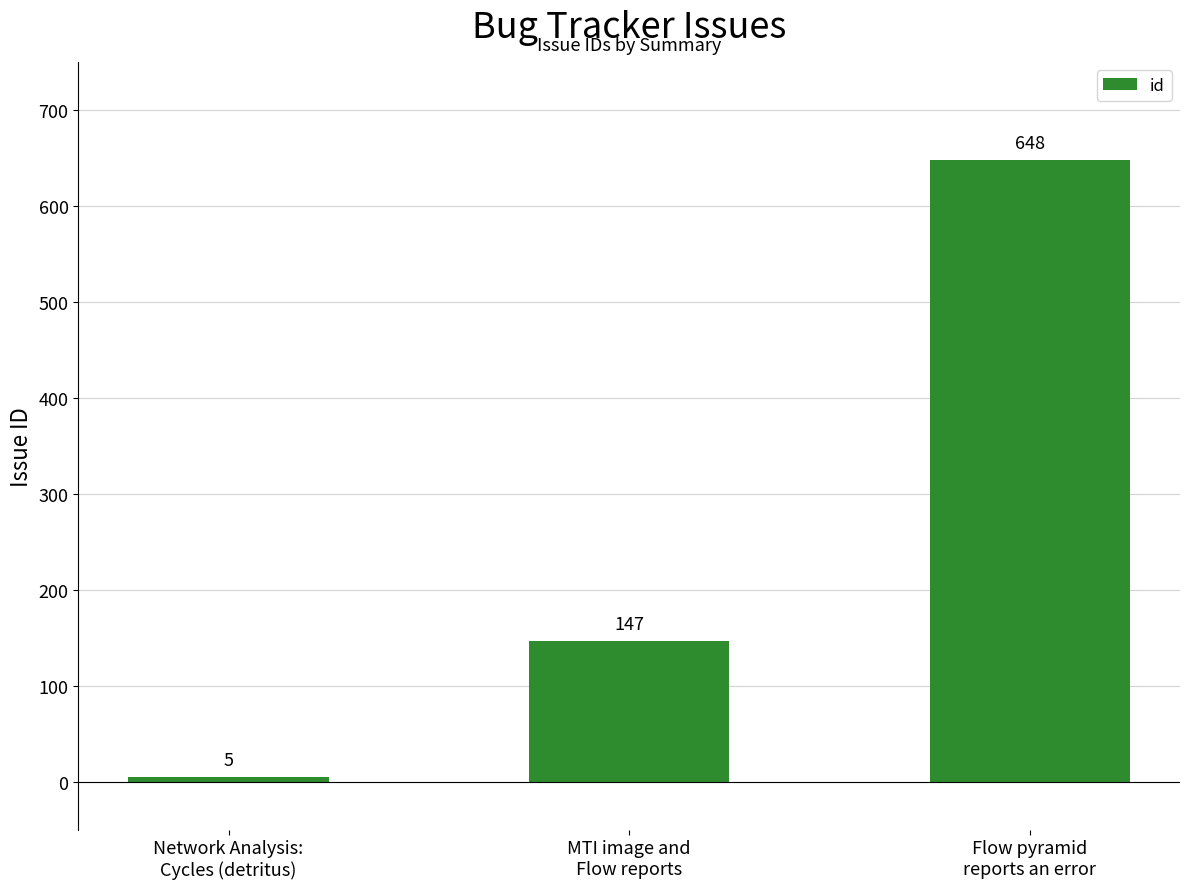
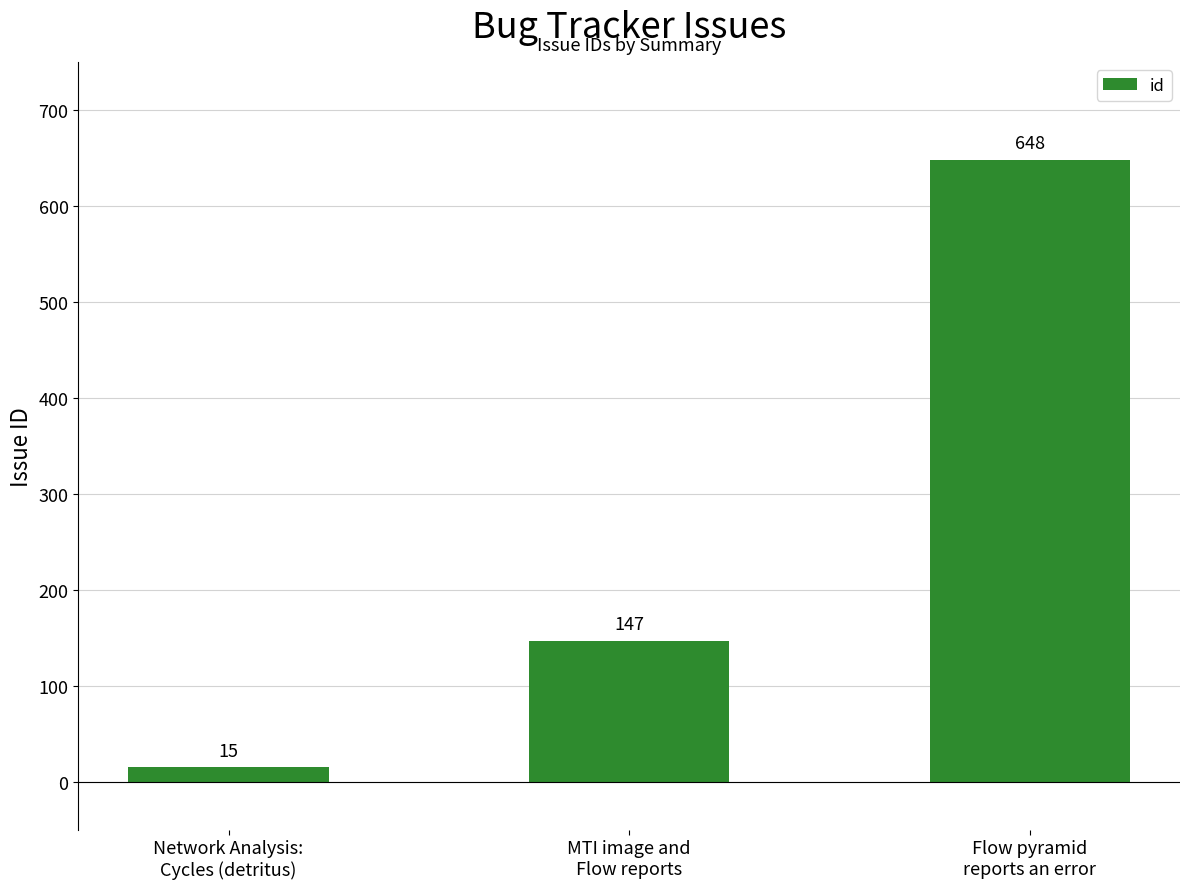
Network Analysis: Cycles (detritus): 5 -> 15
